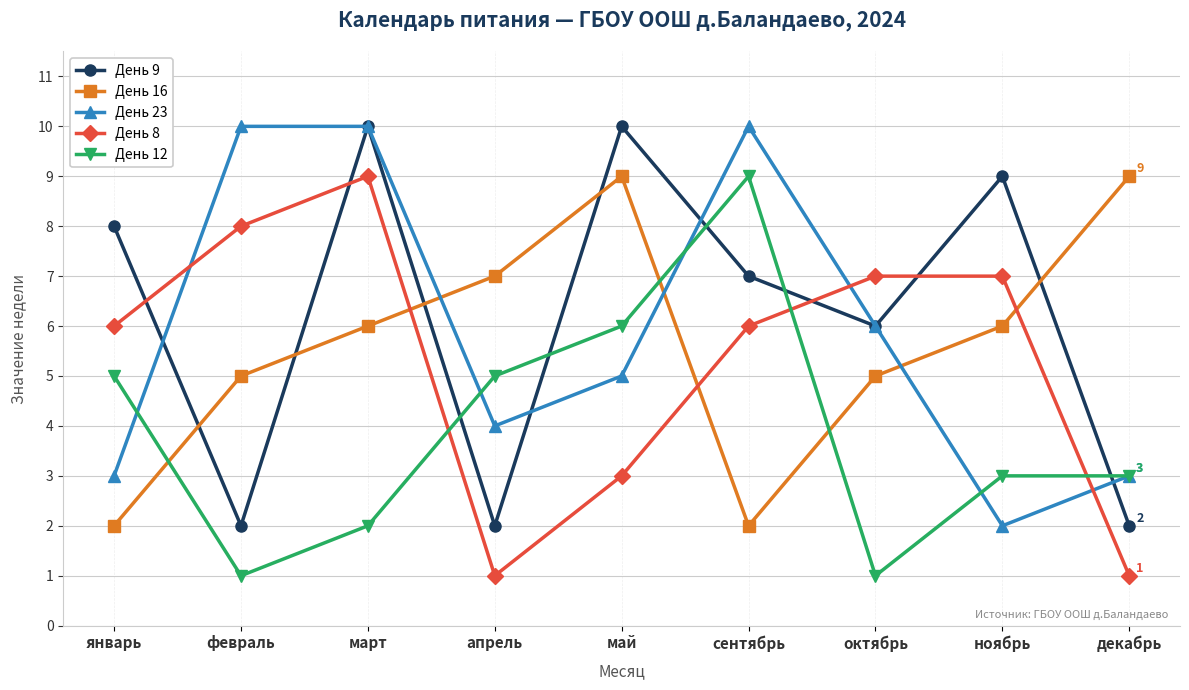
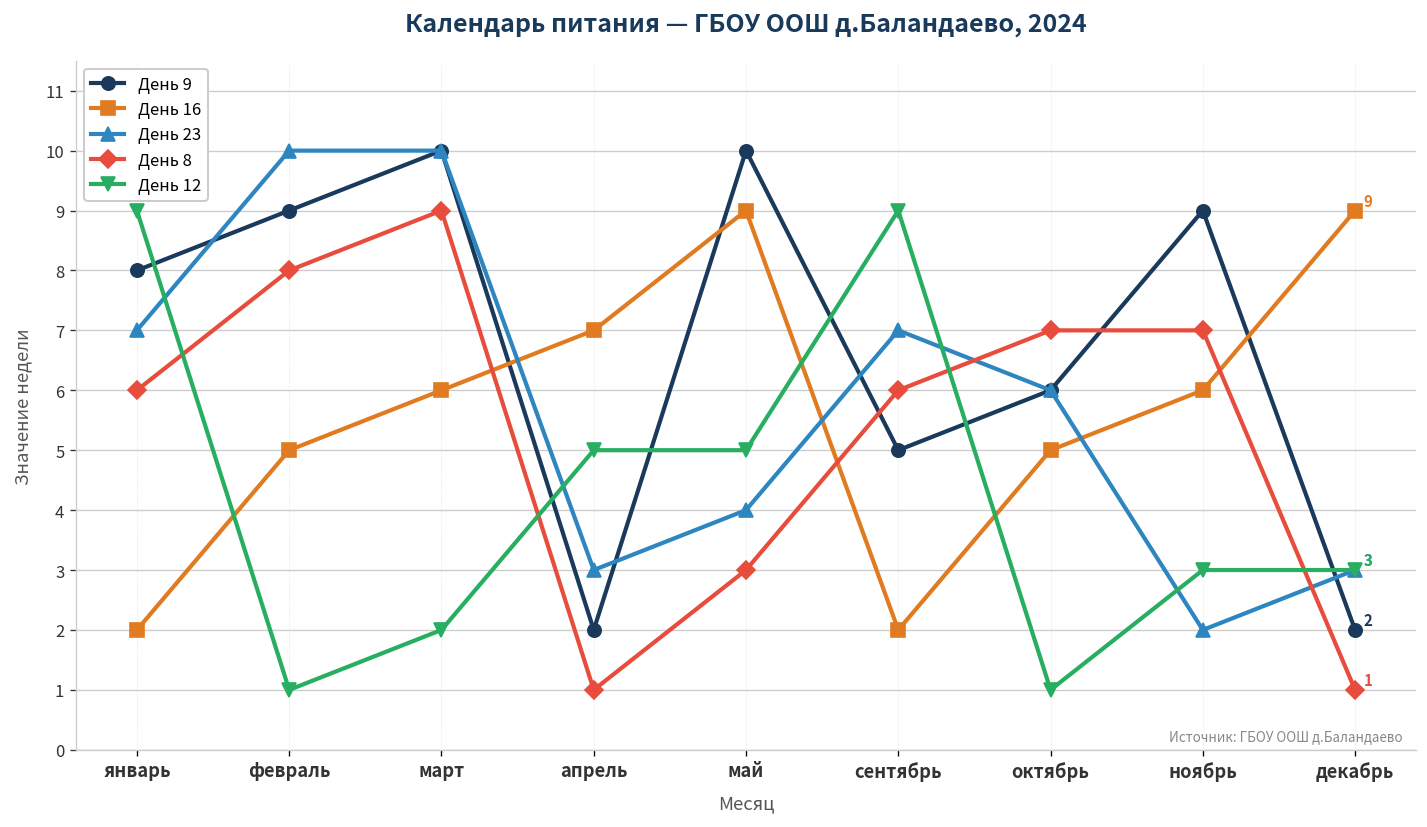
День 23, январь: 3 -> 7
День 12, январь: 5 -> 9
День 9, февраль: 2 -> 9
День 23, апрель: 4 -> 3
День 23, май: 5 -> 4
День 12, май: 6 -> 5
День 9, сентябрь: 7 -> 5
День 23, сентябрь: 10 -> 7
